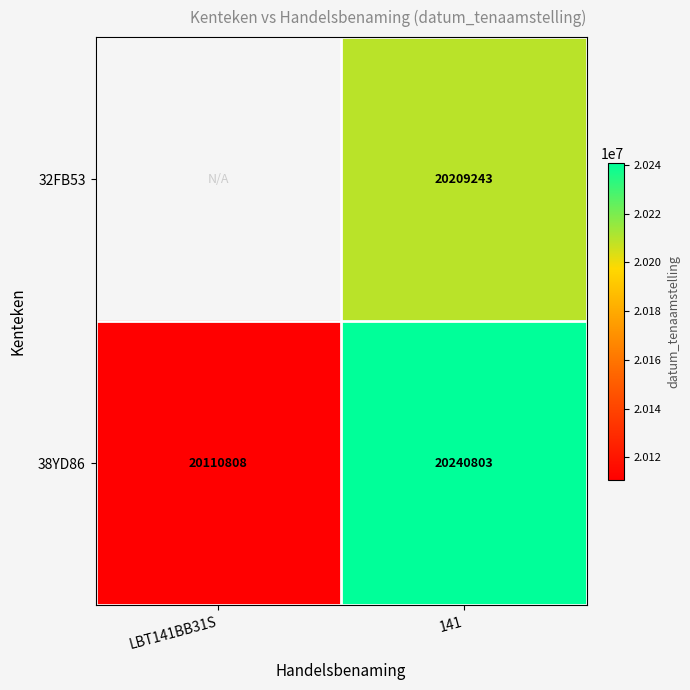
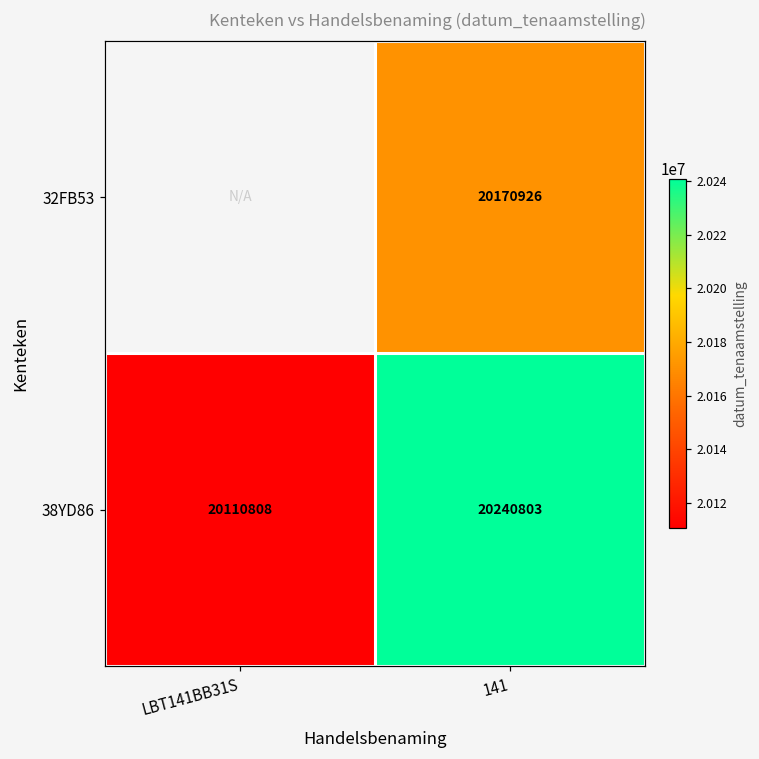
32FB53, 141: 20209243 -> 20170926
